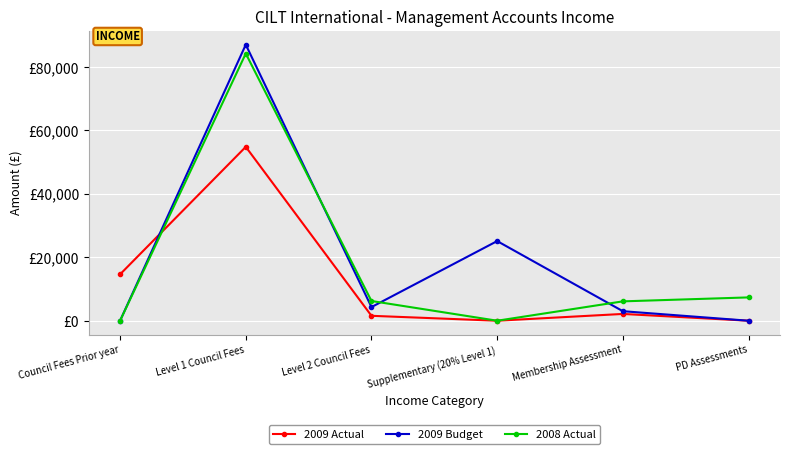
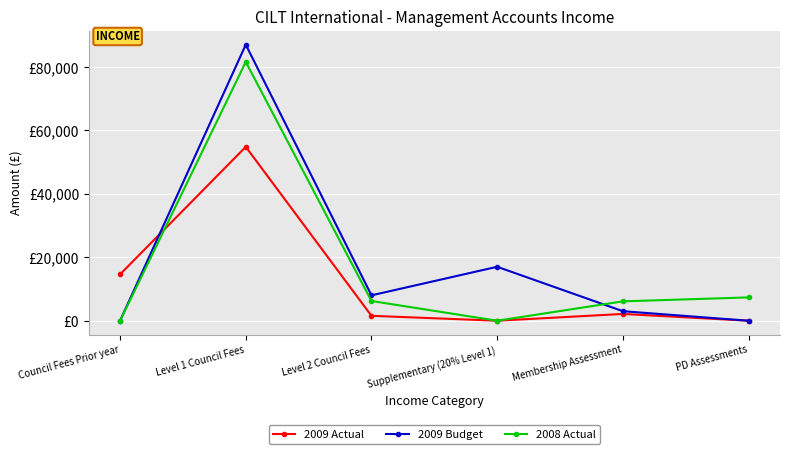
2008 Actual, Level 1 Council Fees: £84,000 -> £82,000
2009 Budget, Level 2 Council Fees: £4,000 -> £8,000
2009 Budget, Supplementary (20% Level 1): £25,000 -> £17,000
